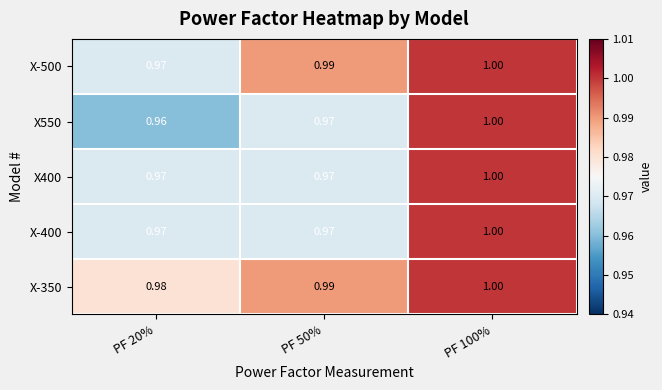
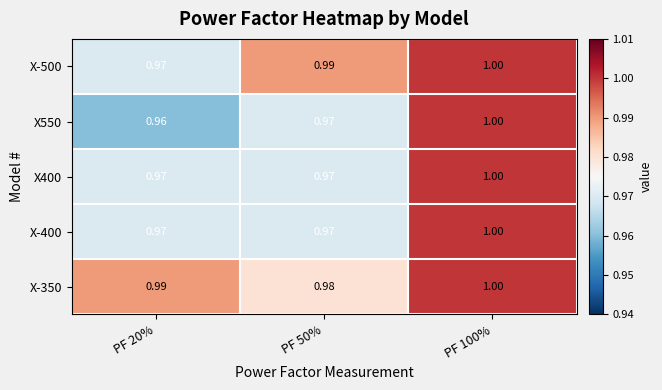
X-350, PF 20%: 0.98 -> 0.99
X-350, PF 50%: 0.99 -> 0.98
